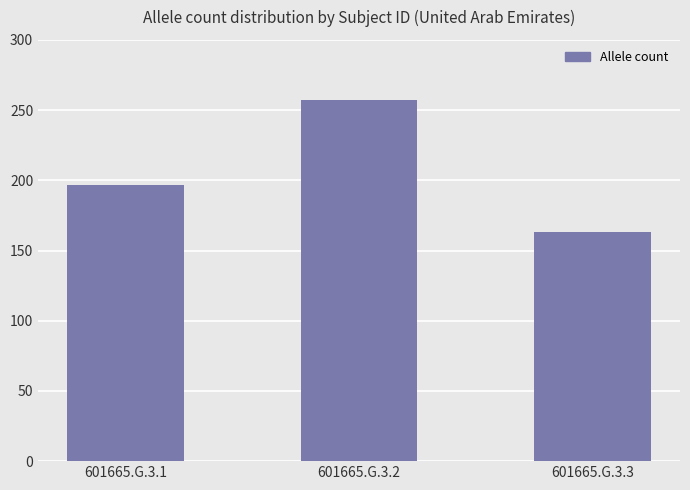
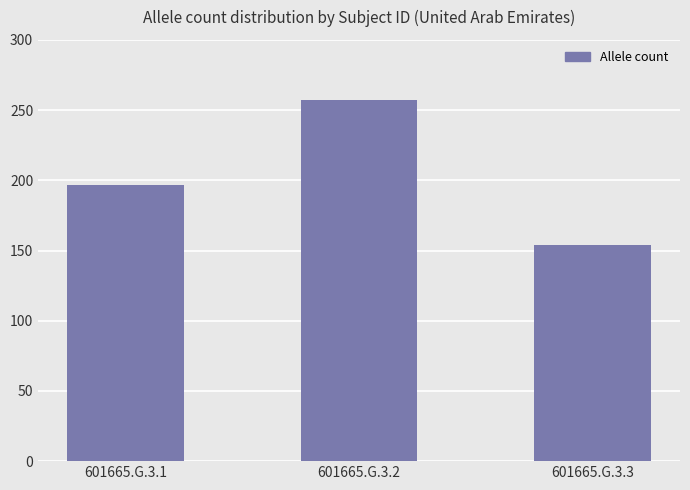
601665.G.3.3: 163 -> 154
